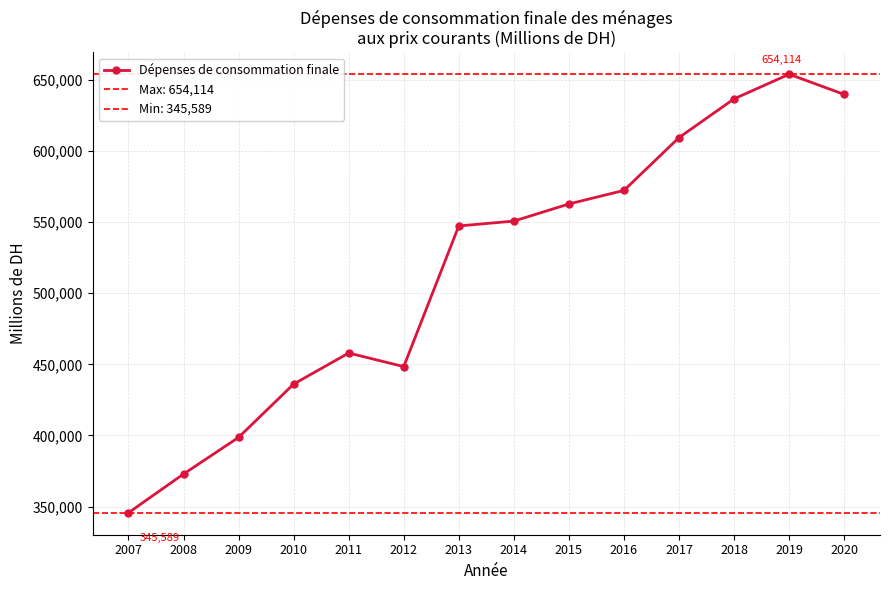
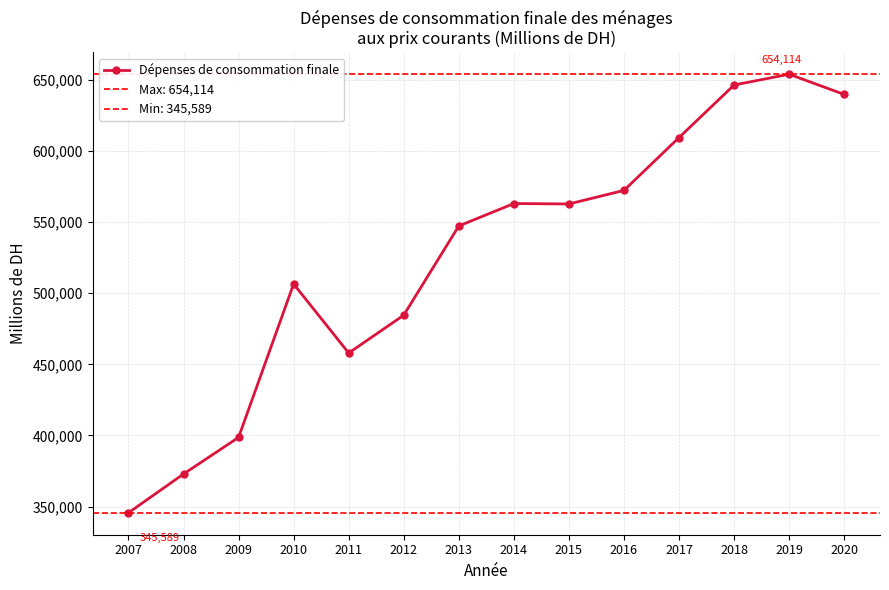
2010: 436,000 -> 507,000
2012: 448,000 -> 485,000
2014: 551,000 -> 563,000
2018: 637,000 -> 647,000
